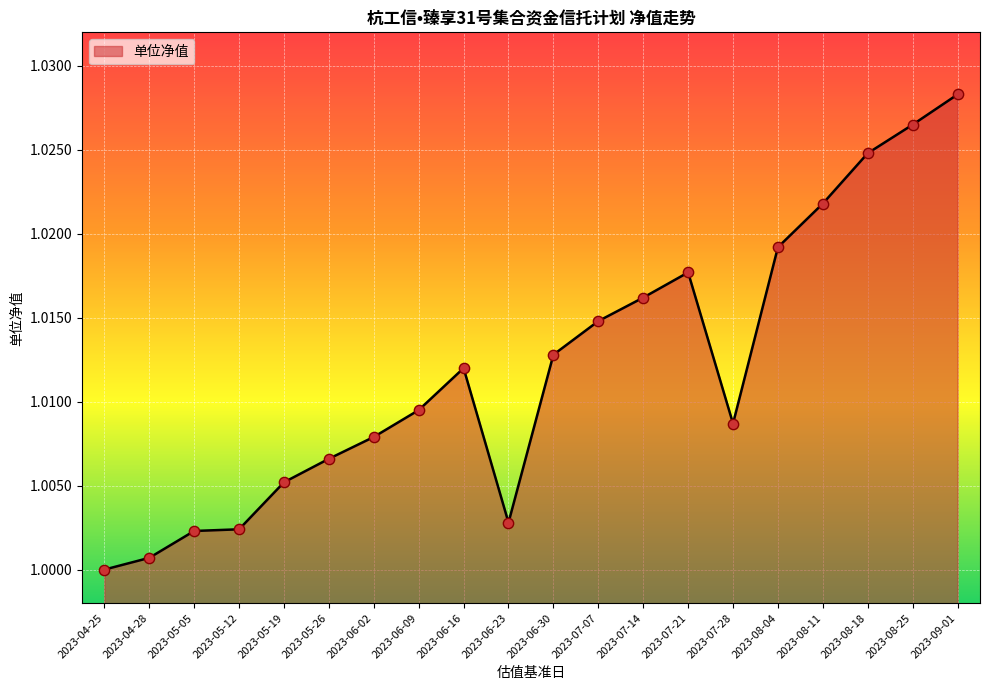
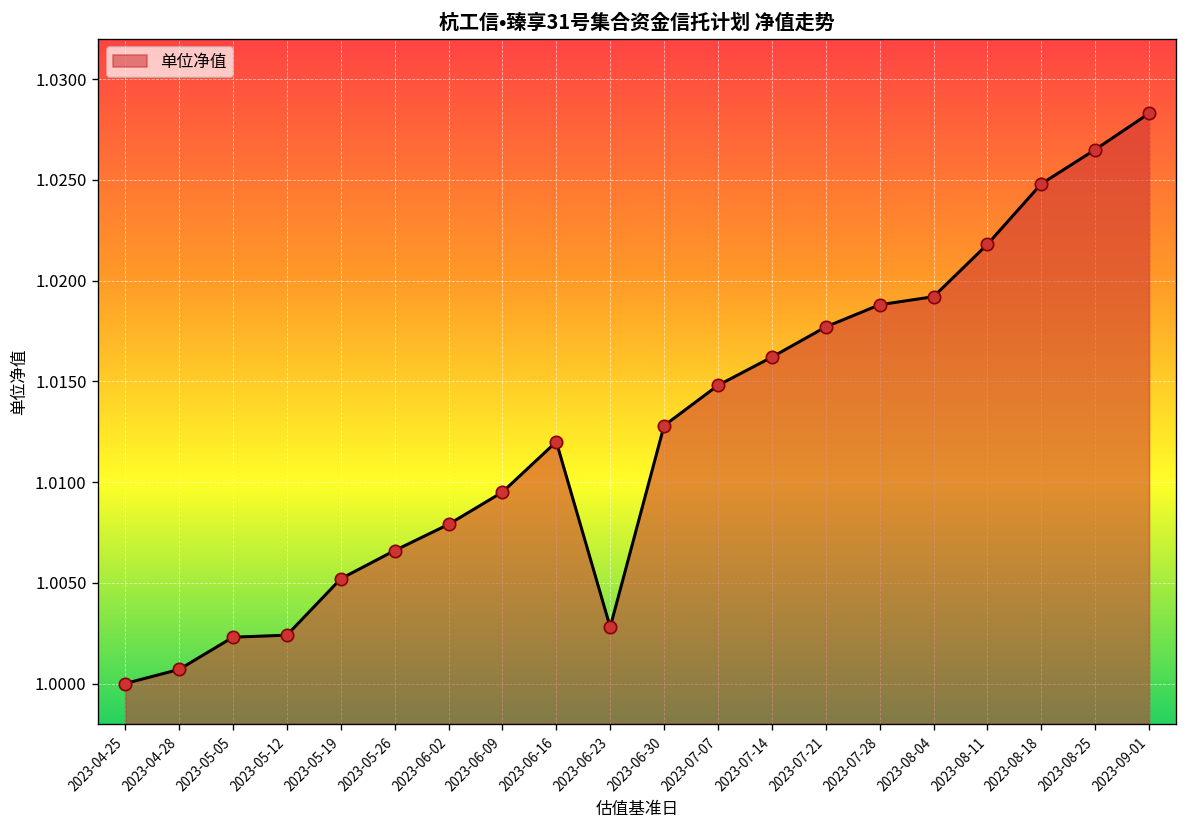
2023-07-28: 1.0087 -> 1.0188
